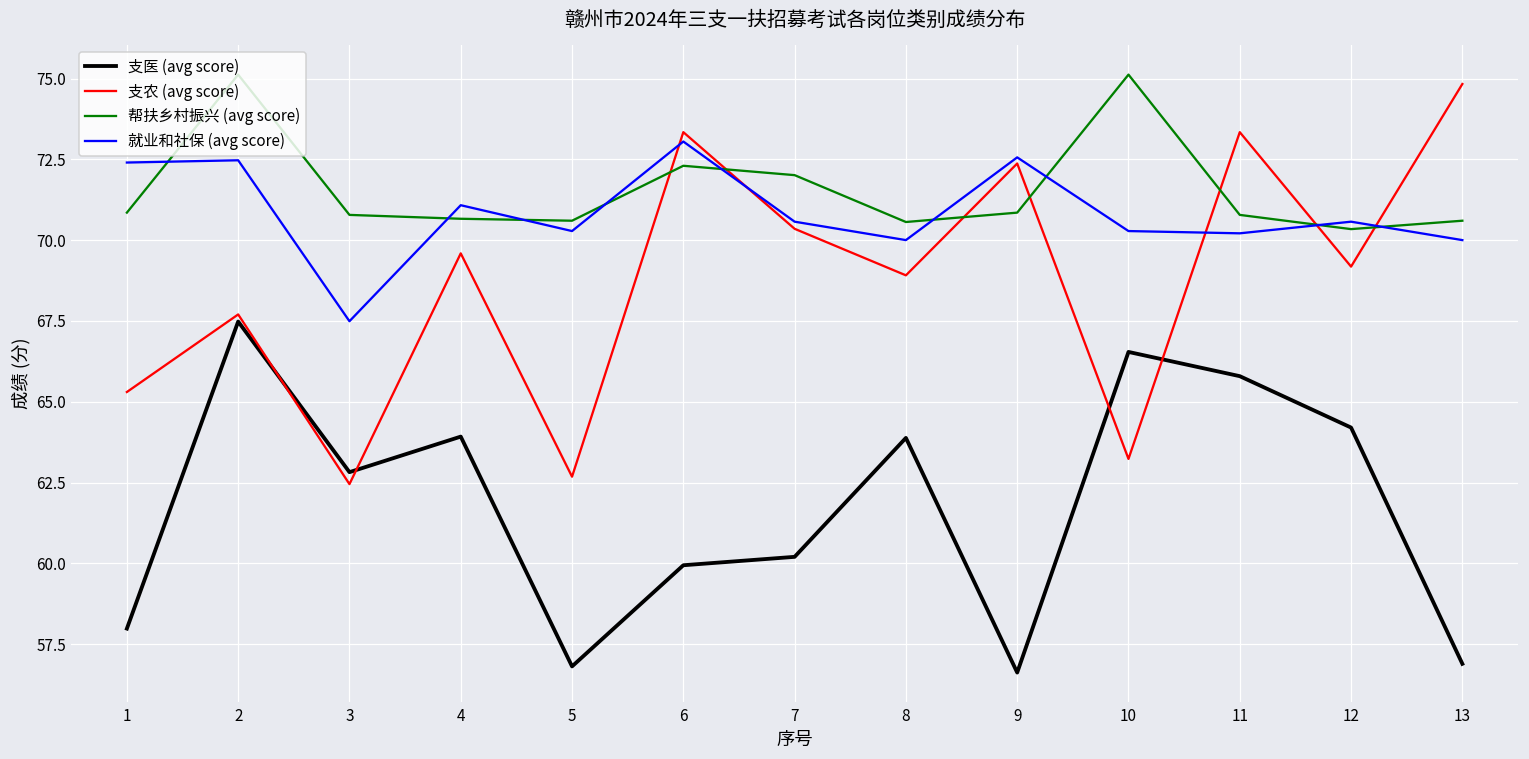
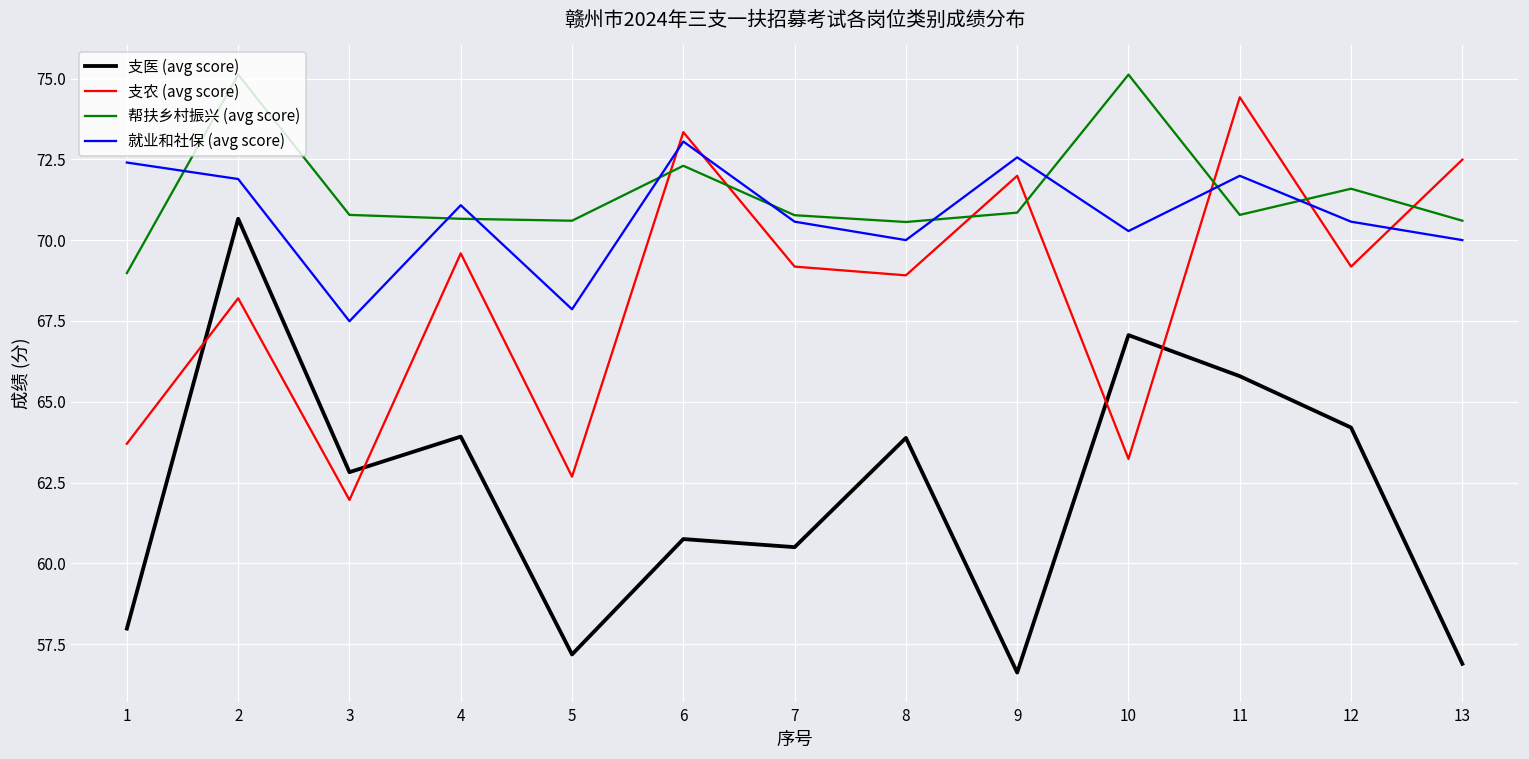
支农 (avg score), 1: 65.3 -> 63.7
帮扶乡村振兴 (avg score), 1: 70.9 -> 69.0
支医 (avg score), 2: 67.5 -> 70.7
支农 (avg score), 2: 67.7 -> 68.2
就业和社保 (avg score), 2: 72.5 -> 71.9
支农 (avg score), 3: 62.5 -> 62.0
支医 (avg score), 5: 56.8 -> 57.2
就业和社保 (avg score), 5: 70.3 -> 67.9
支医 (avg score), 6: 59.9 -> 60.8
支医 (avg score), 7: 60.2 -> 60.5
支农 (avg score), 7: 70.4 -> 69.2
帮扶乡村振兴 (avg score), 7: 72.0 -> 70.8
支农 (avg score), 9: 72.4 -> 72.0
支医 (avg score), 10: 66.5 -> 67.1
支农 (avg score), 11: 73.3 -> 74.4
就业和社保 (avg score), 11: 70.2 -> 72.0
帮扶乡村振兴 (avg score), 12: 70.3 -> 71.6
支农 (avg score), 13: 74.8 -> 72.5
